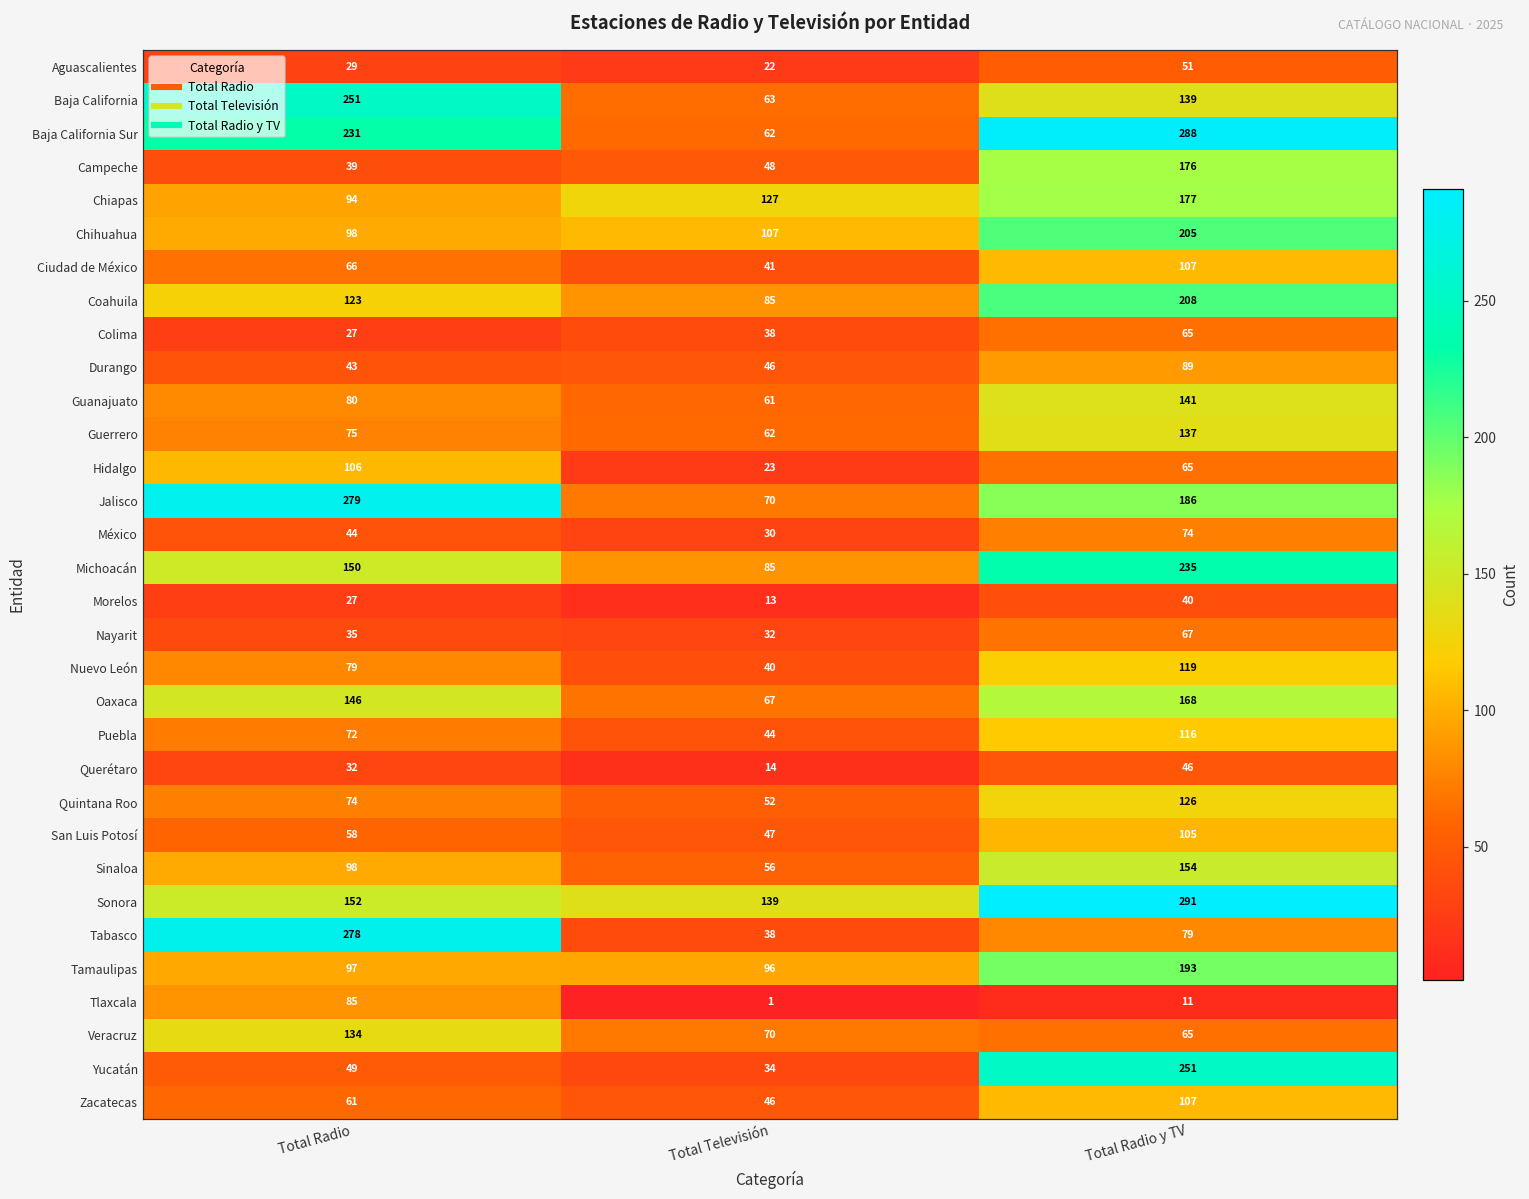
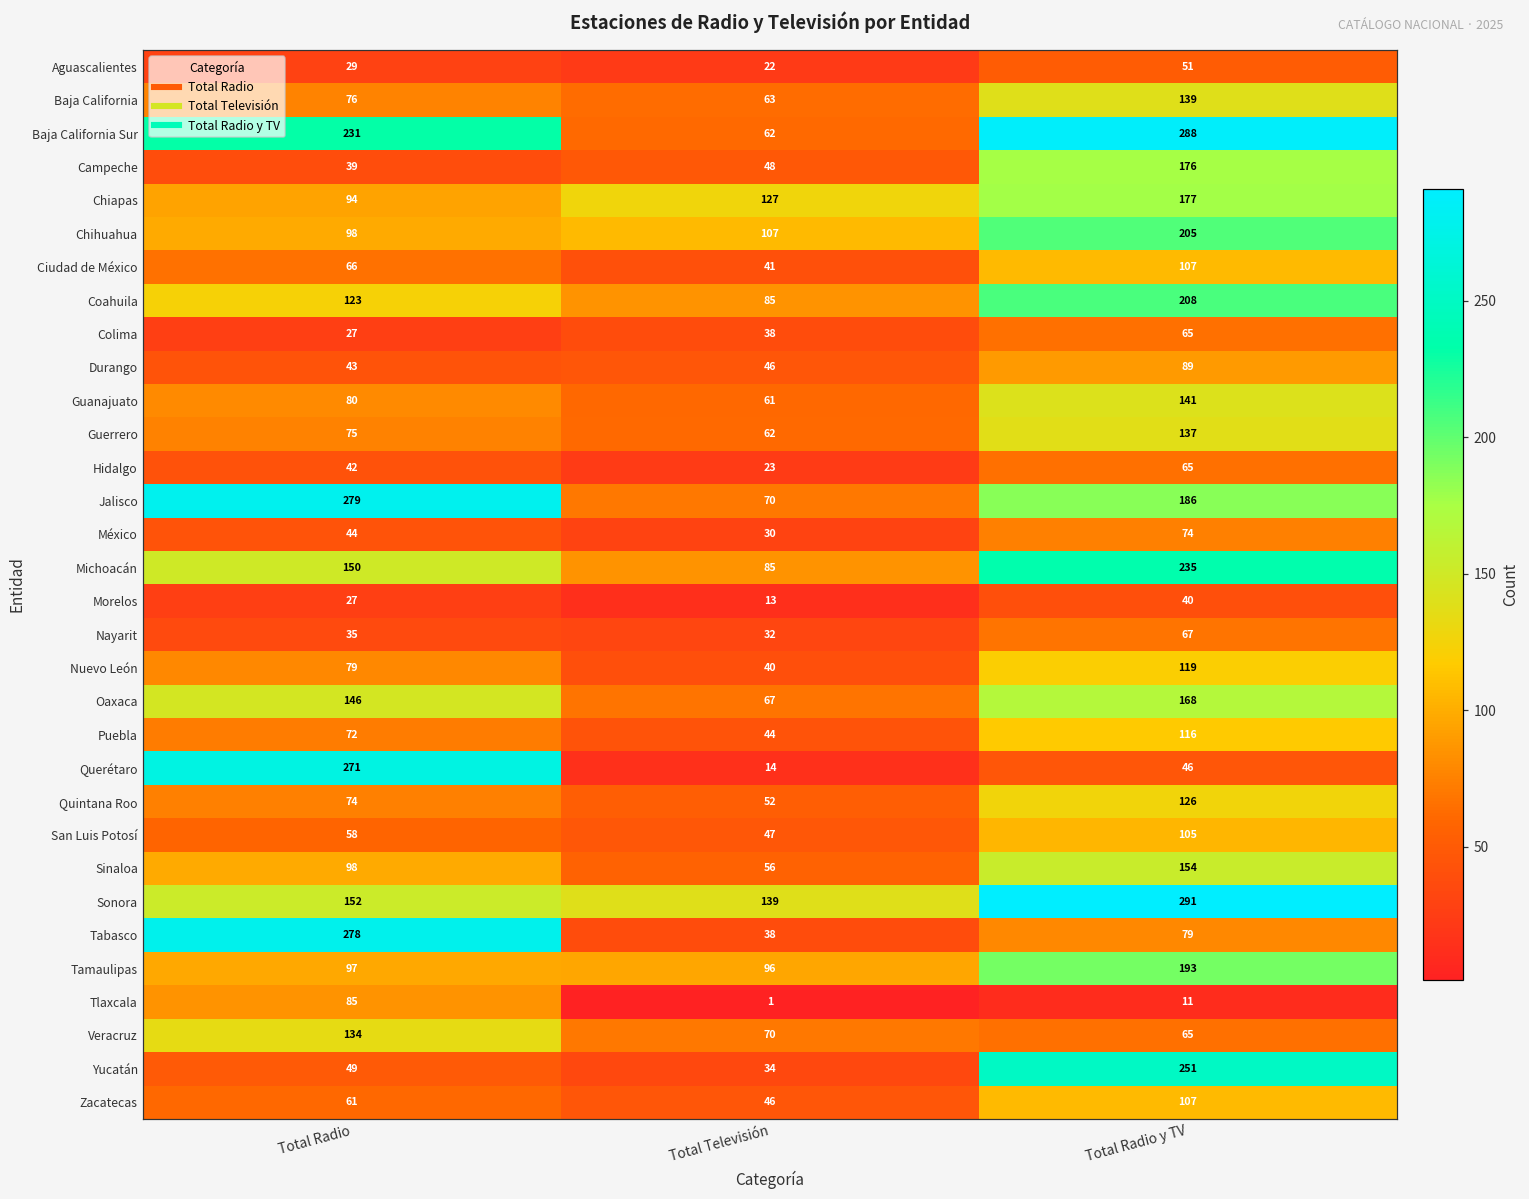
Baja California, Total Radio: 251 -> 76
Hidalgo, Total Radio: 106 -> 42
Querétaro, Total Radio: 32 -> 271
